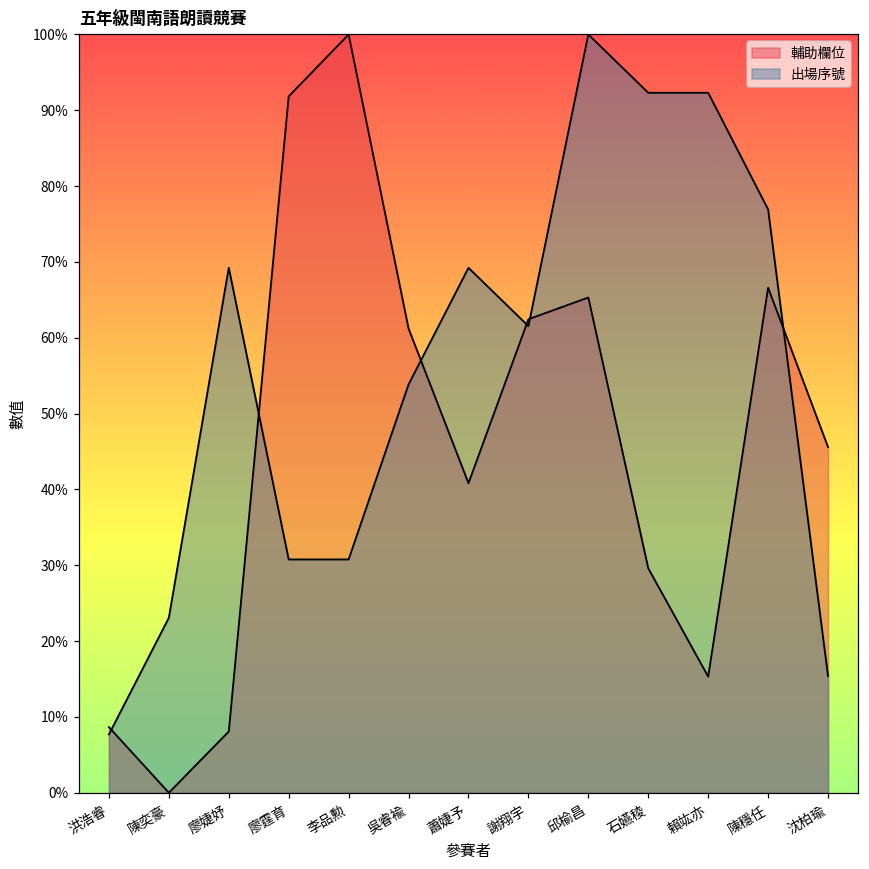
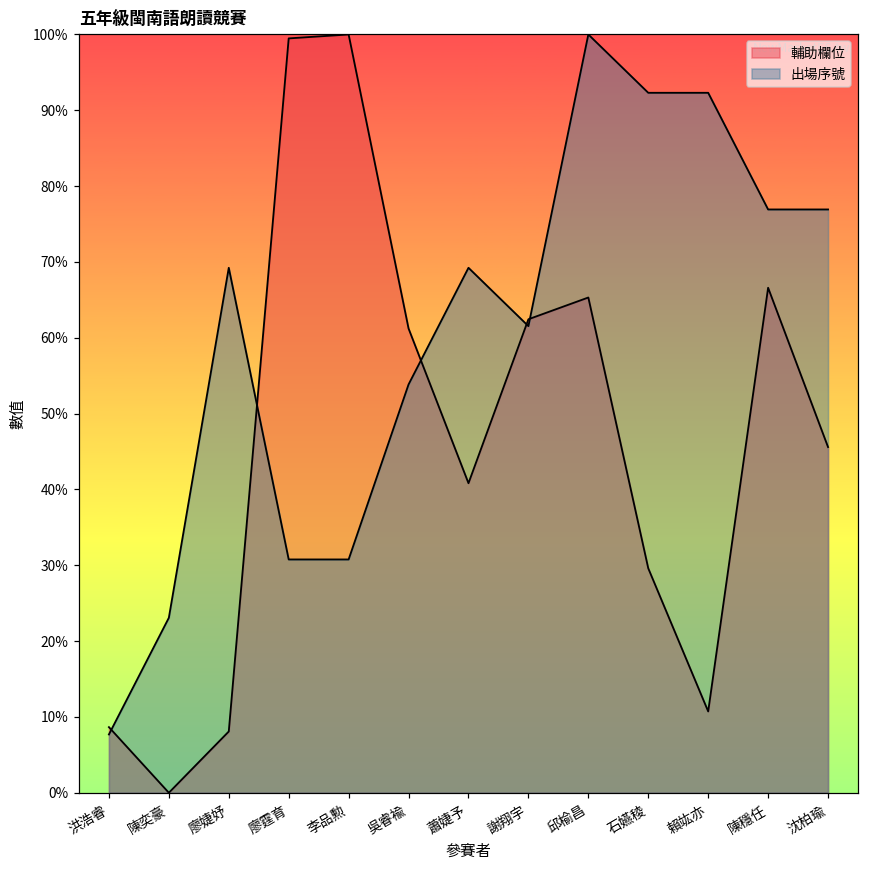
輔助欄位, 廖霆育: 92% -> 99%
輔助欄位, 賴竑亦: 15% -> 11%
出場序號, 沈柏瑜: 15% -> 77%
